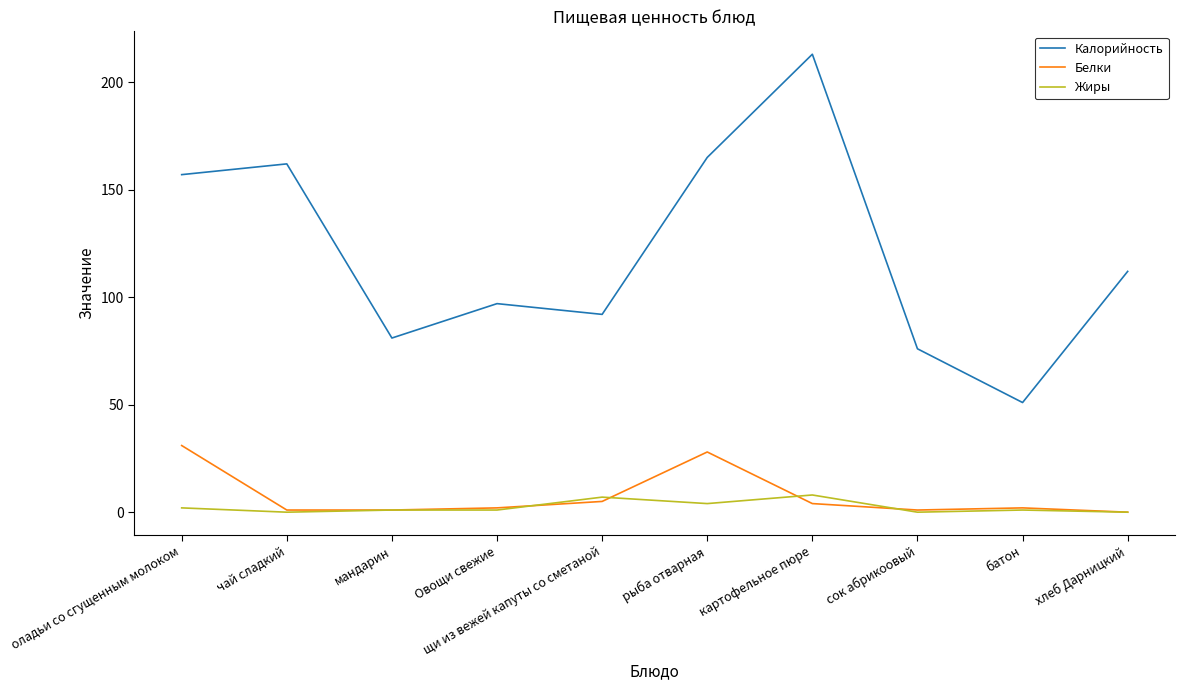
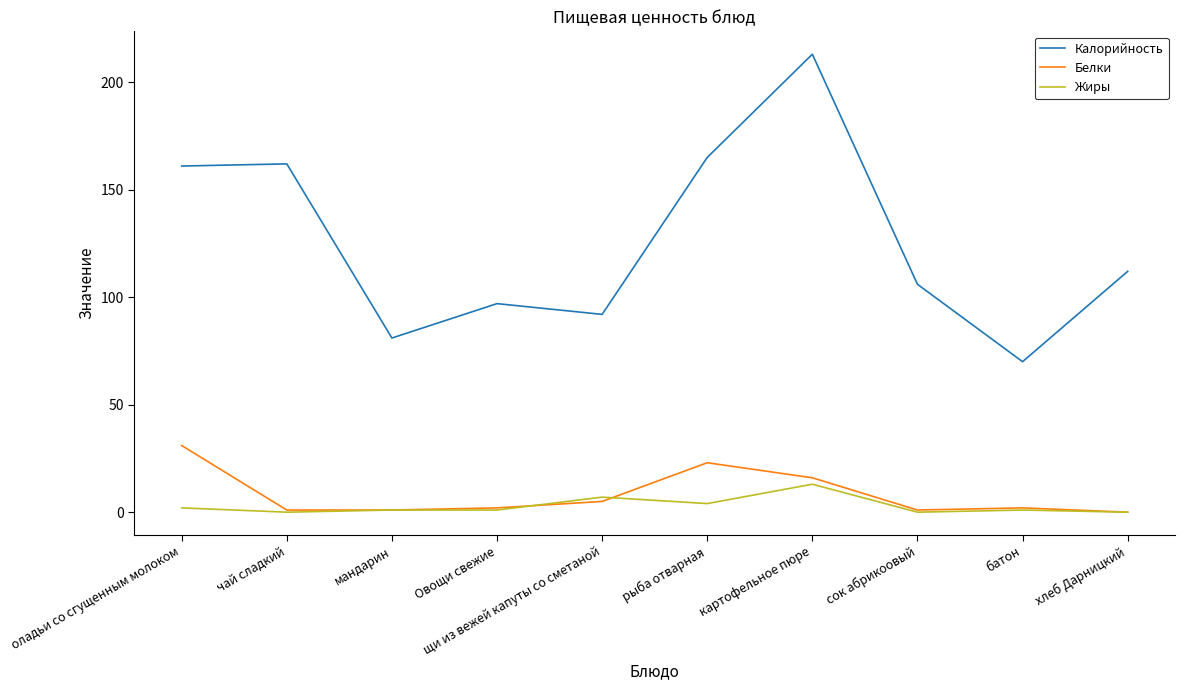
Калорийность, оладьи со сгущенным молоком: 157 -> 161
Белки, рыба отварная: 28 -> 23
Белки, картофельное пюре: 4 -> 16
Жиры, картофельное пюре: 8 -> 13
Калорийность, сок абрикоовый: 76 -> 106
Калорийность, батон: 51 -> 70
